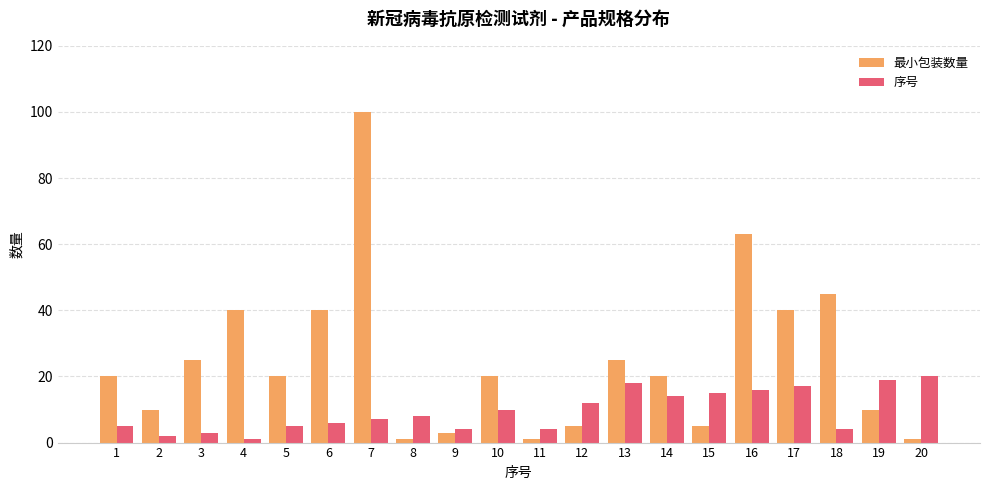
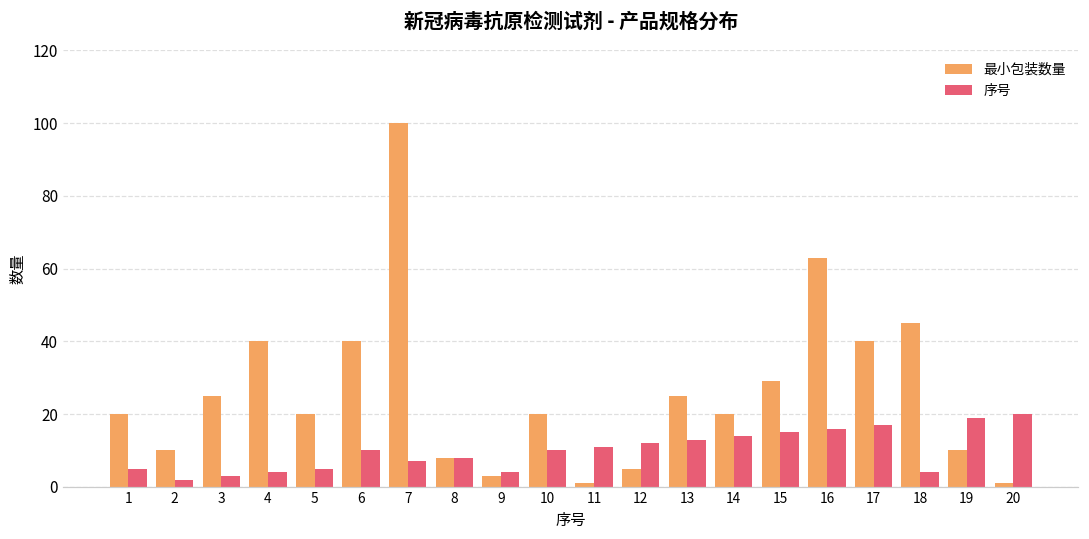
序号, 4: 1 -> 4
序号, 6: 6 -> 10
最小包装数量, 8: 1 -> 8
序号, 11: 4 -> 11
序号, 13: 18 -> 13
最小包装数量, 15: 5 -> 29
